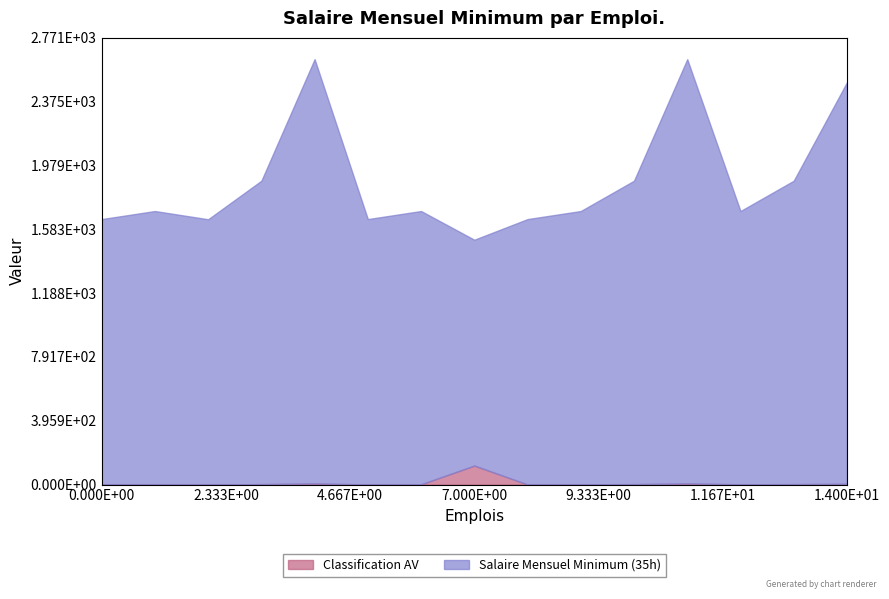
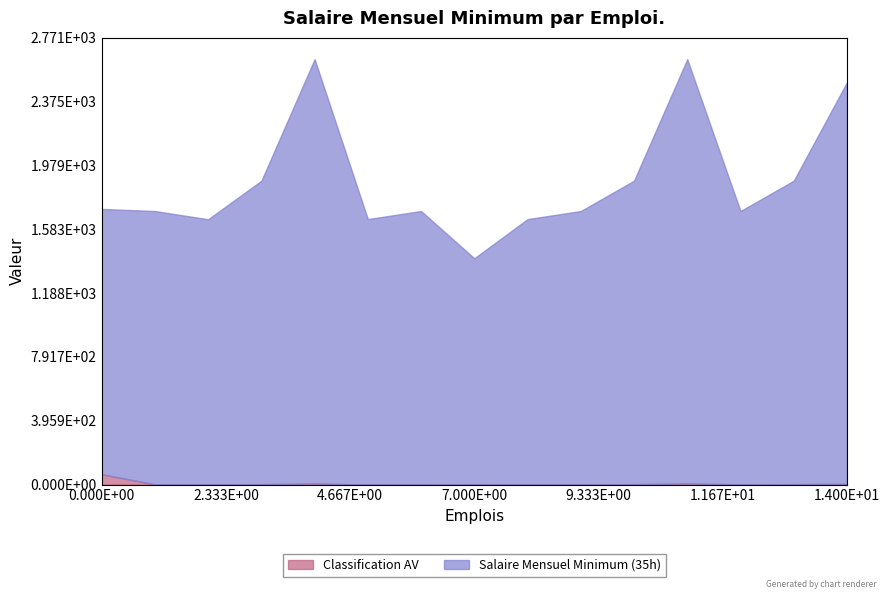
Classification AV, 0.000E+00: 0 -> 60
Classification AV, 7.000E+00: 120 -> 0
